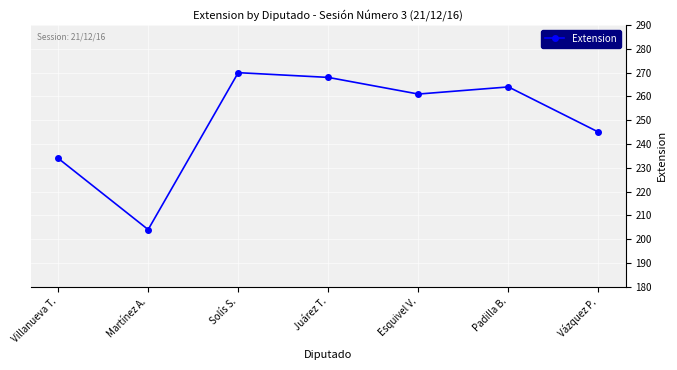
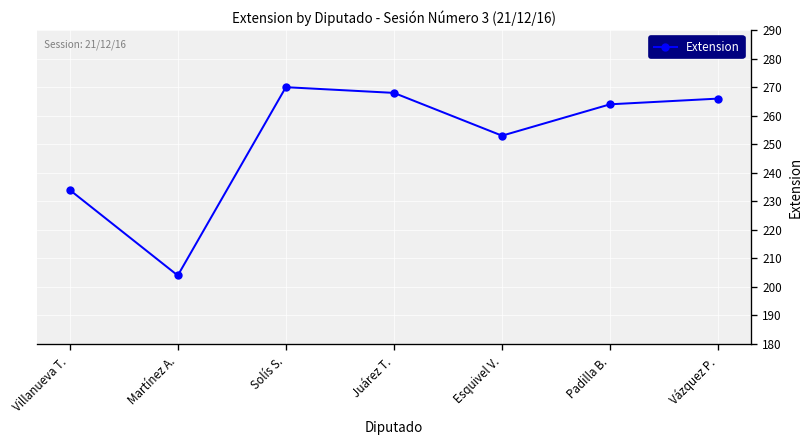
Esquivel V.: 261 -> 253
Vázquez P.: 245 -> 266
